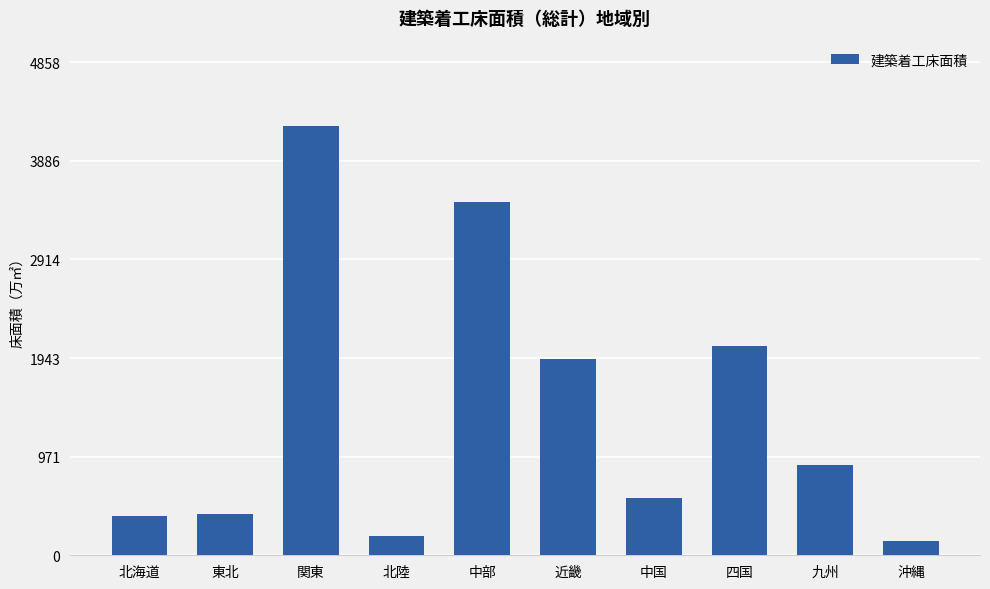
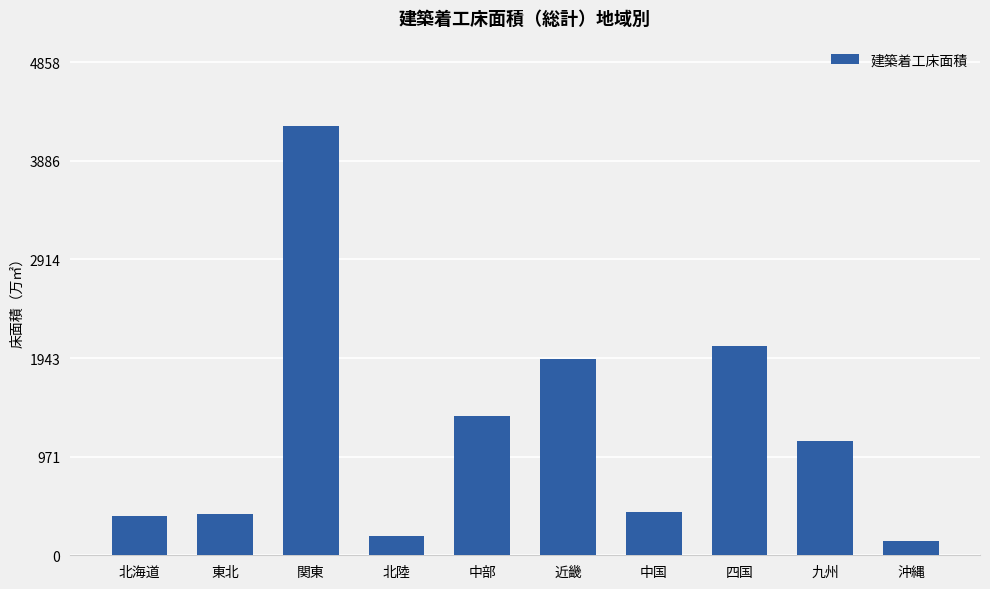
中部: 3480 -> 1370
中国: 560 -> 430
九州: 890 -> 1120
